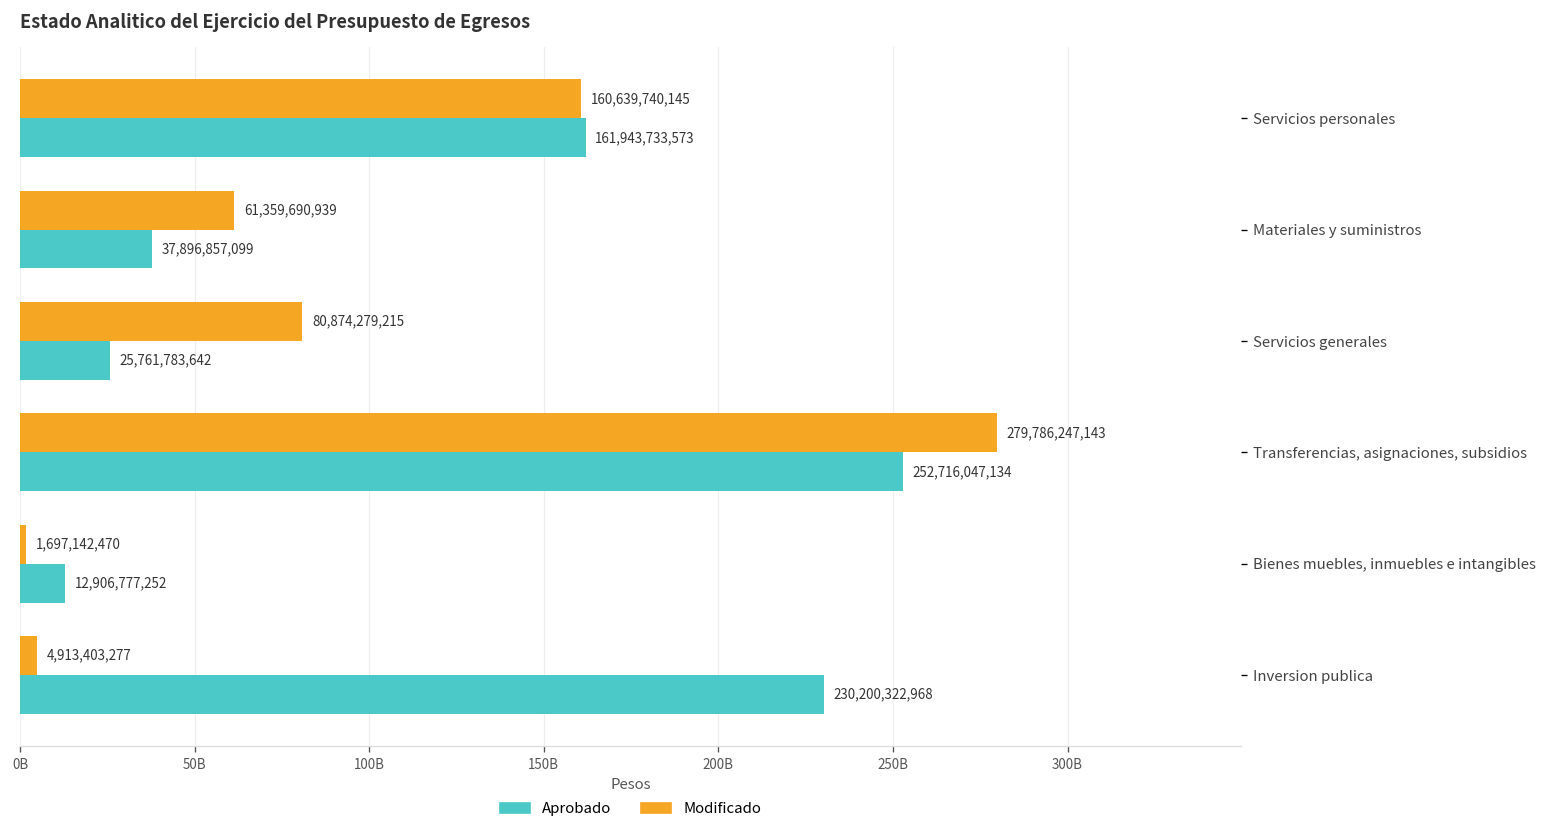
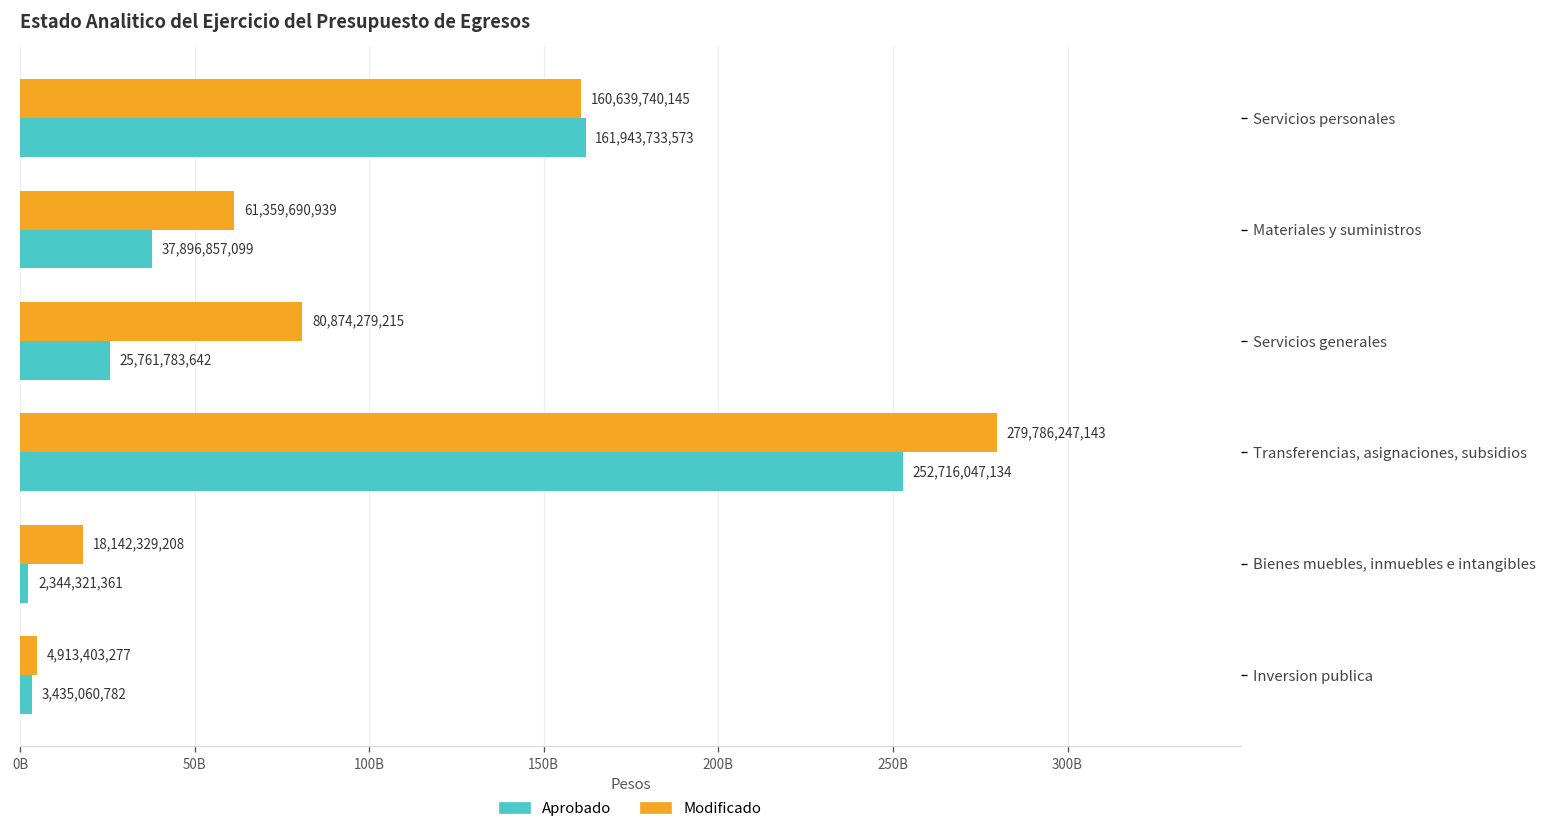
Modificado, Bienes muebles, inmuebles e intangibles: 1,697,142,470 -> 18,142,329,208
Aprobado, Bienes muebles, inmuebles e intangibles: 12,906,777,252 -> 2,344,321,361
Aprobado, Inversion publica: 230,200,322,968 -> 3,435,060,782
